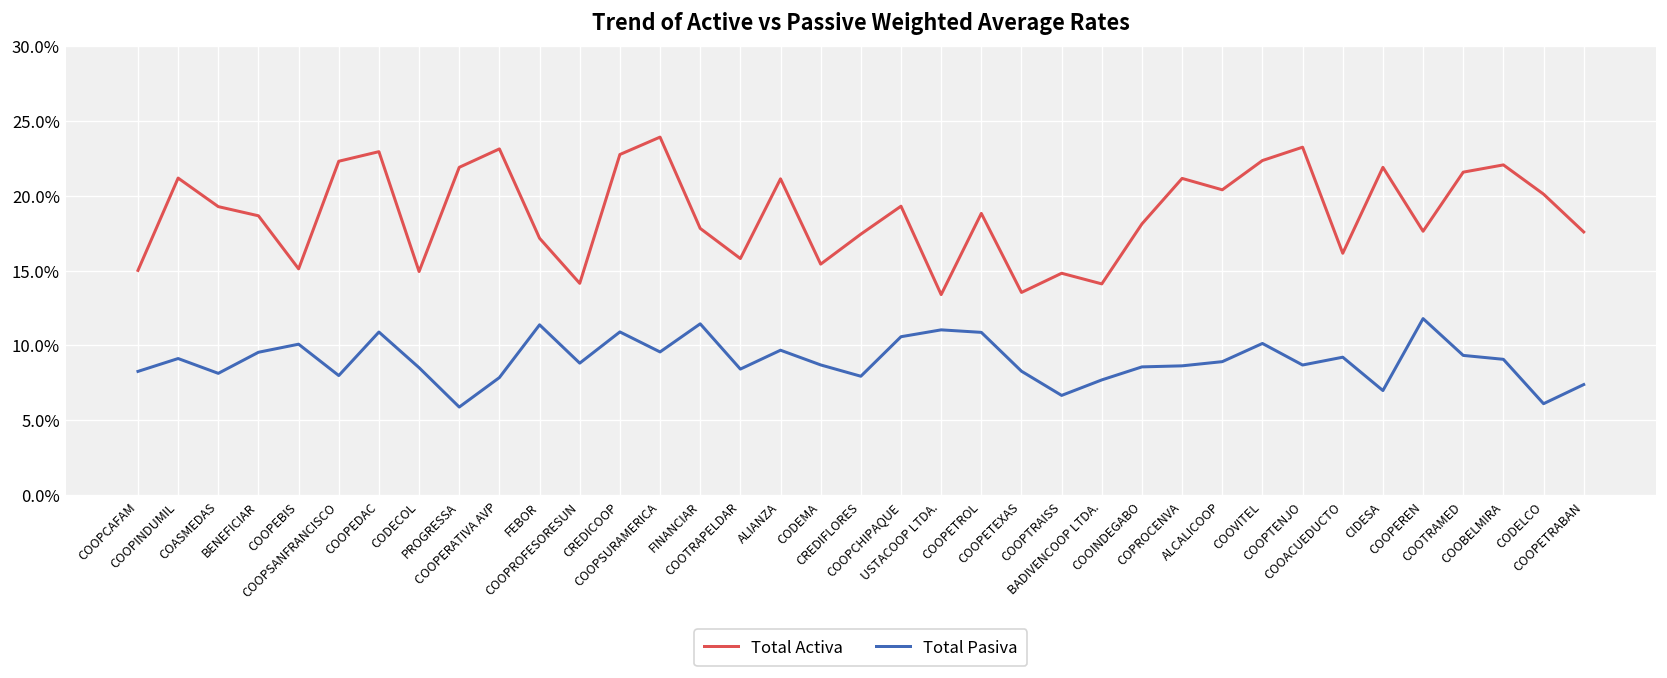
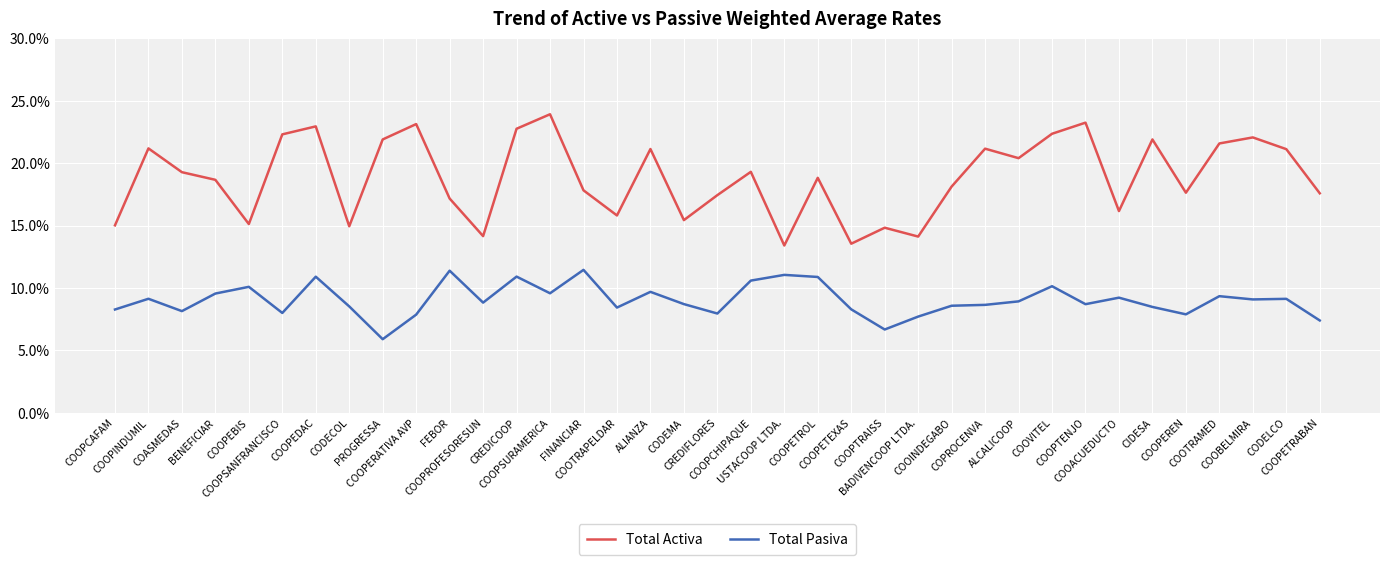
Total Pasiva, CIDESA: 7.0% -> 8.5%
Total Pasiva, COOPEREN: 11.8% -> 7.9%
Total Activa, CODELCO: 20.1% -> 21.1%
Total Pasiva, CODELCO: 6.1% -> 9.1%
